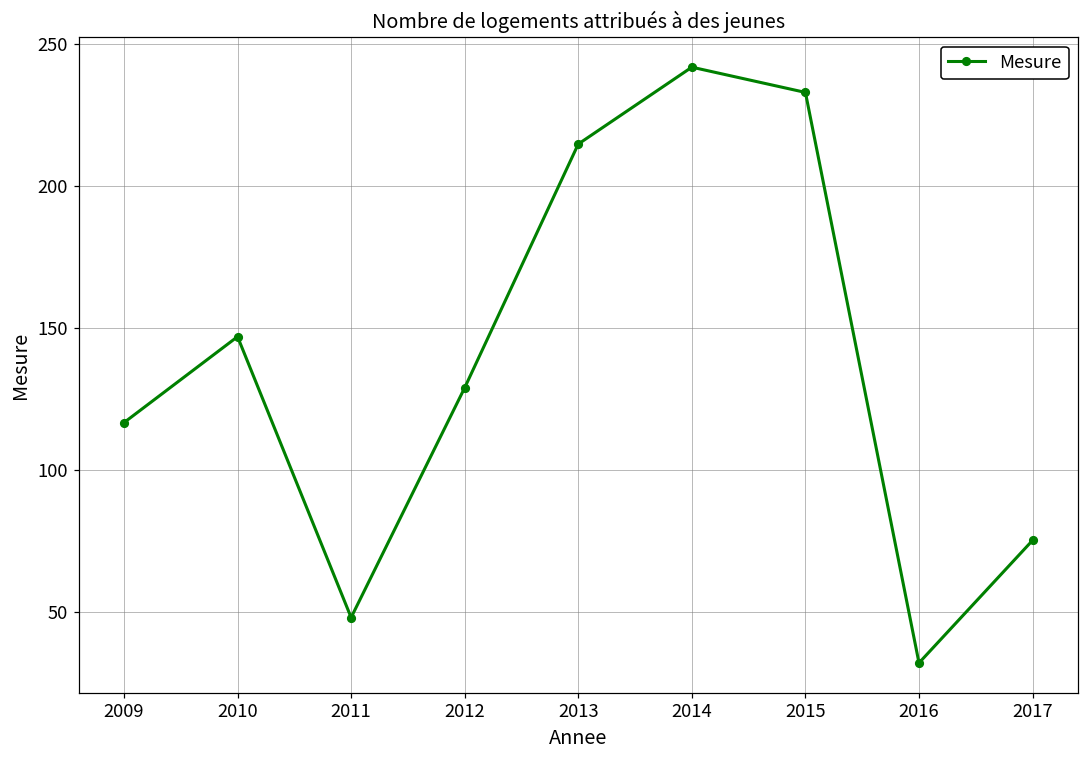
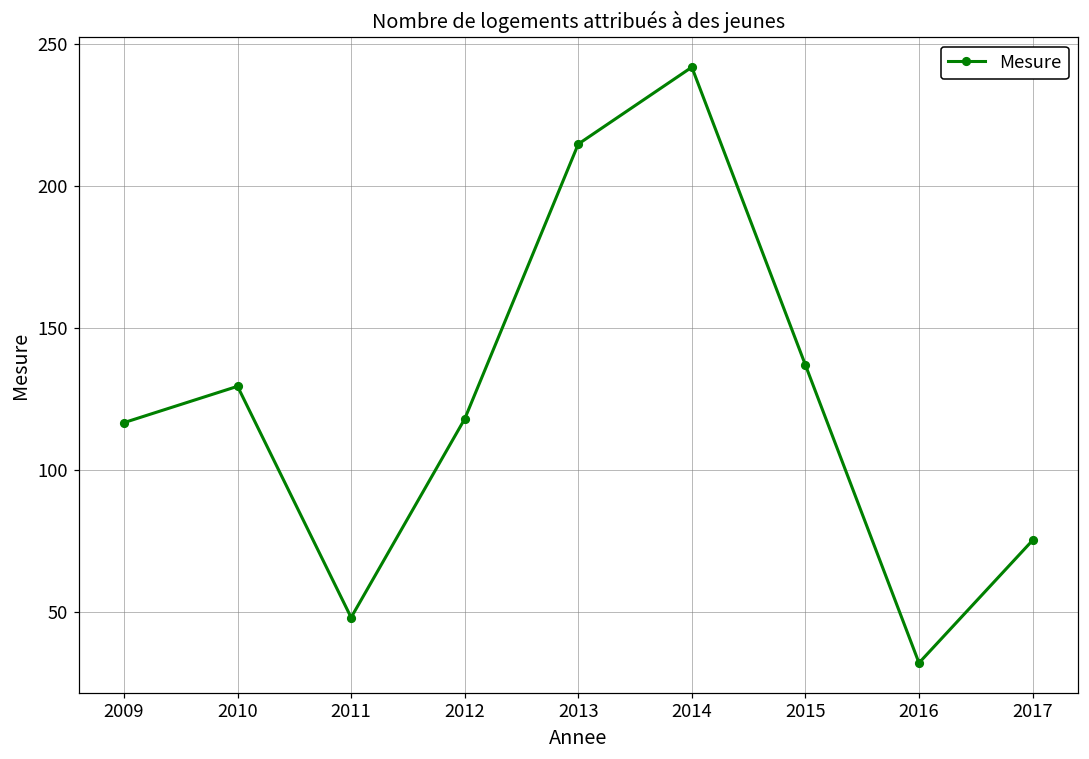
2010: 147 -> 130
2012: 129 -> 118
2015: 233 -> 137
